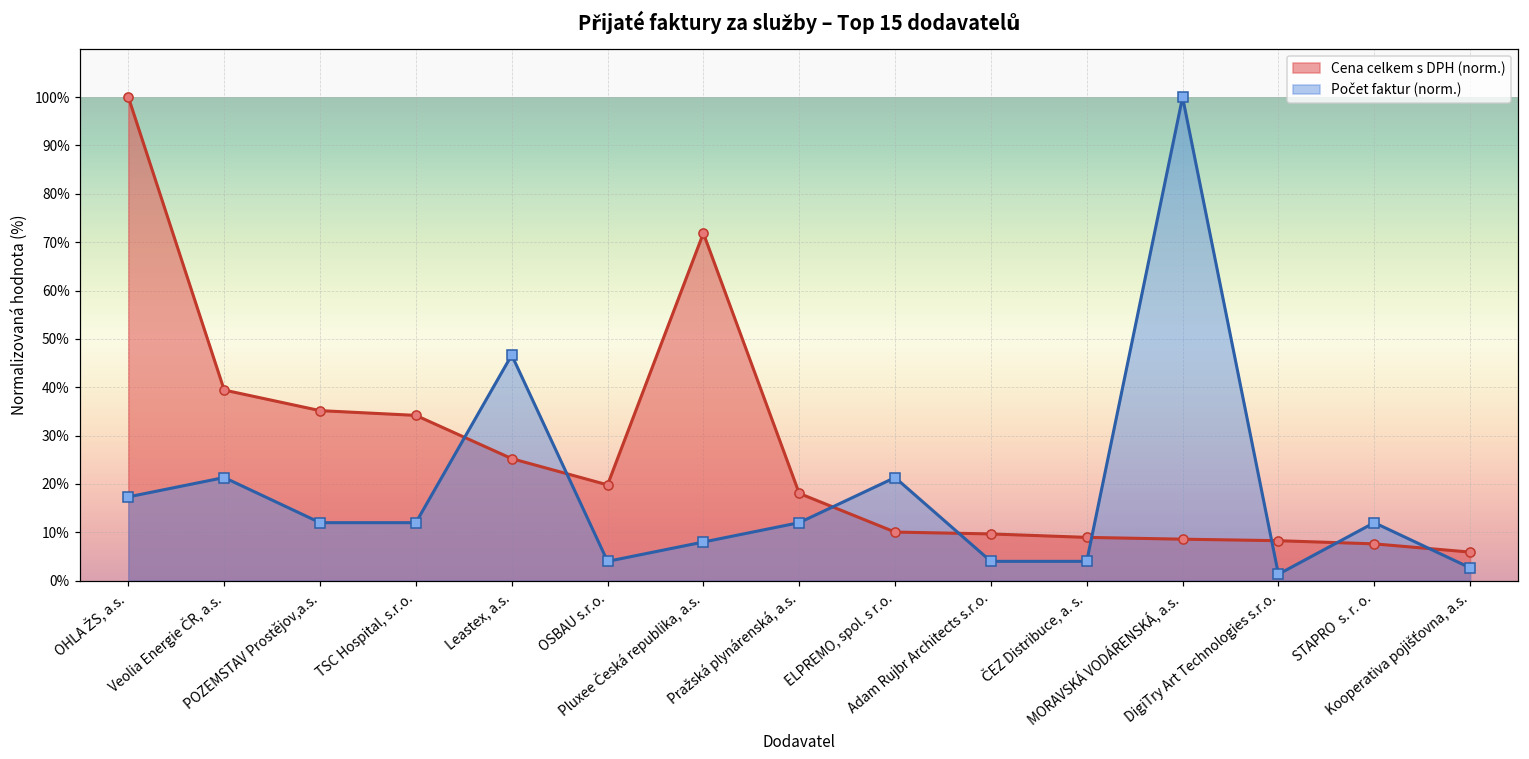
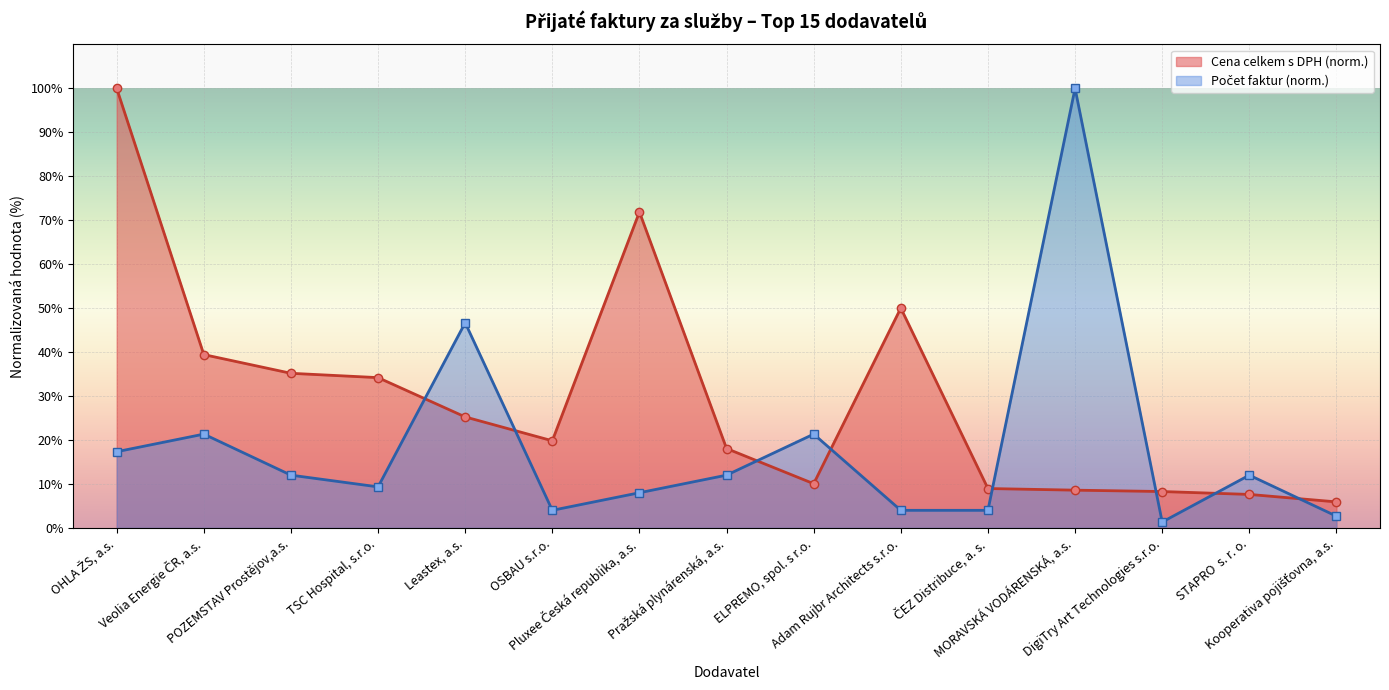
Počet faktur (norm.), TSC Hospital, s.r.o.: 12% -> 9%
Cena celkem s DPH (norm.), Adam Rujbr Architects s.r.o.: 10% -> 50%
